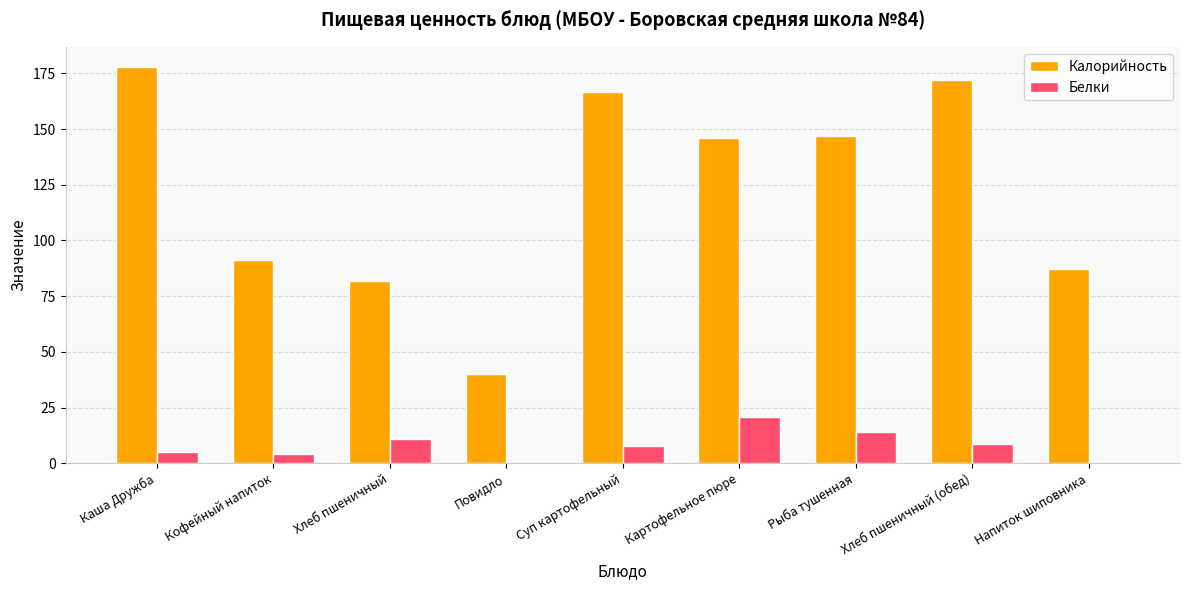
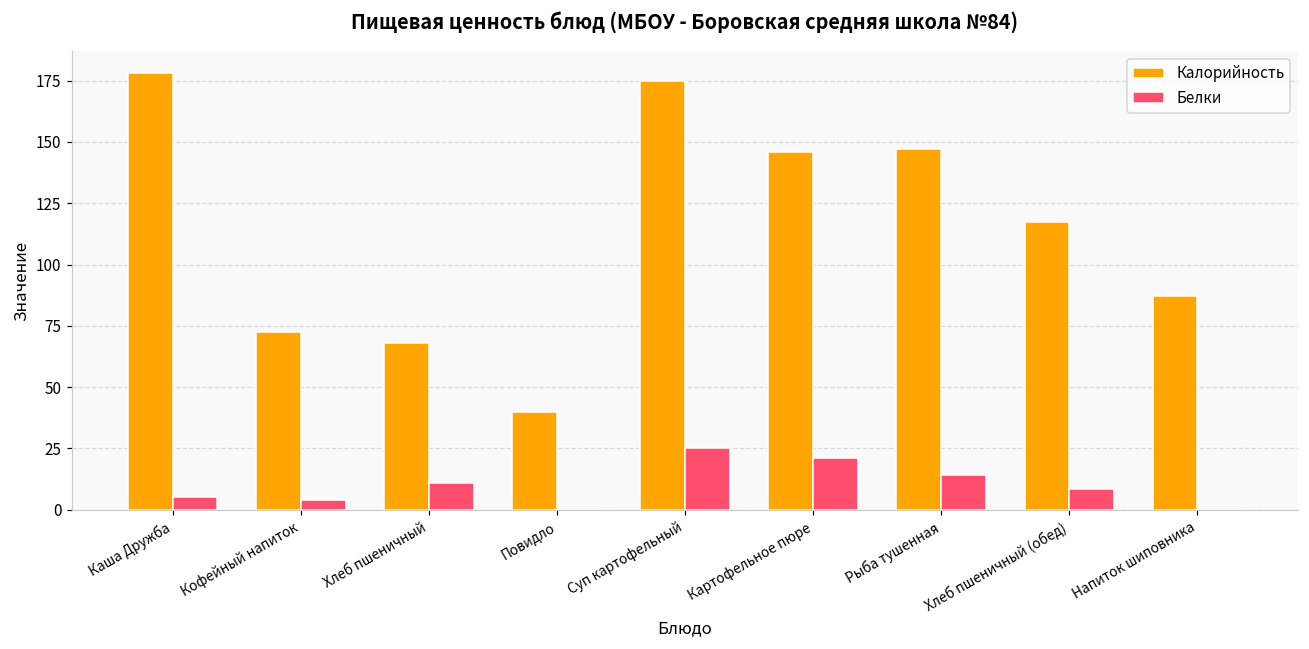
Калорийность, Кофейный напиток: 91 -> 73
Калорийность, Хлеб пшеничный: 82 -> 68
Калорийность, Суп картофельный: 166 -> 175
Белки, Суп картофельный: 8 -> 25
Калорийность, Хлеб пшеничный (обед): 172 -> 117
